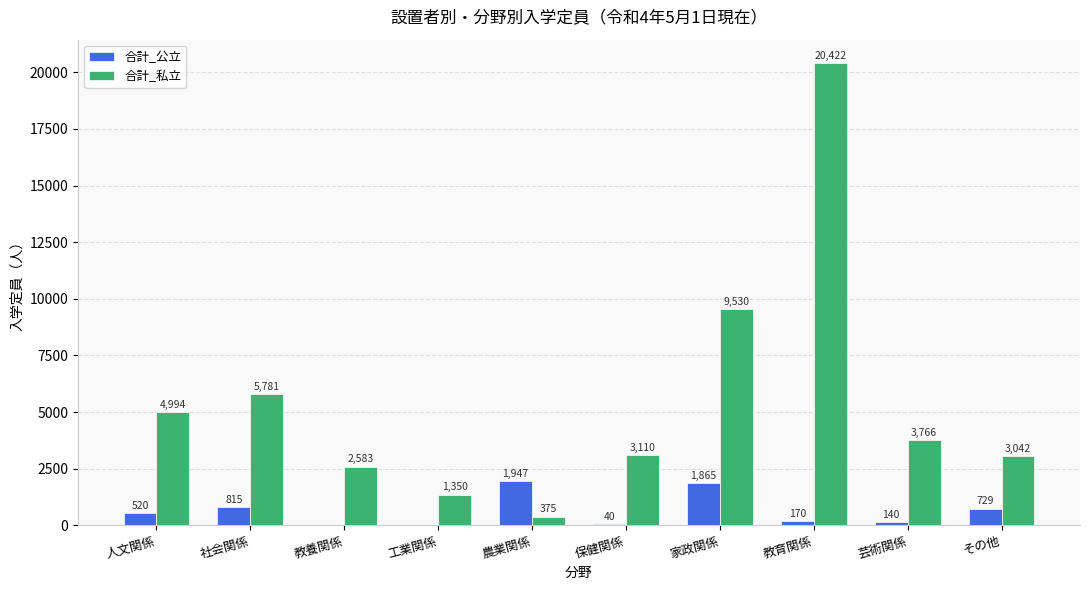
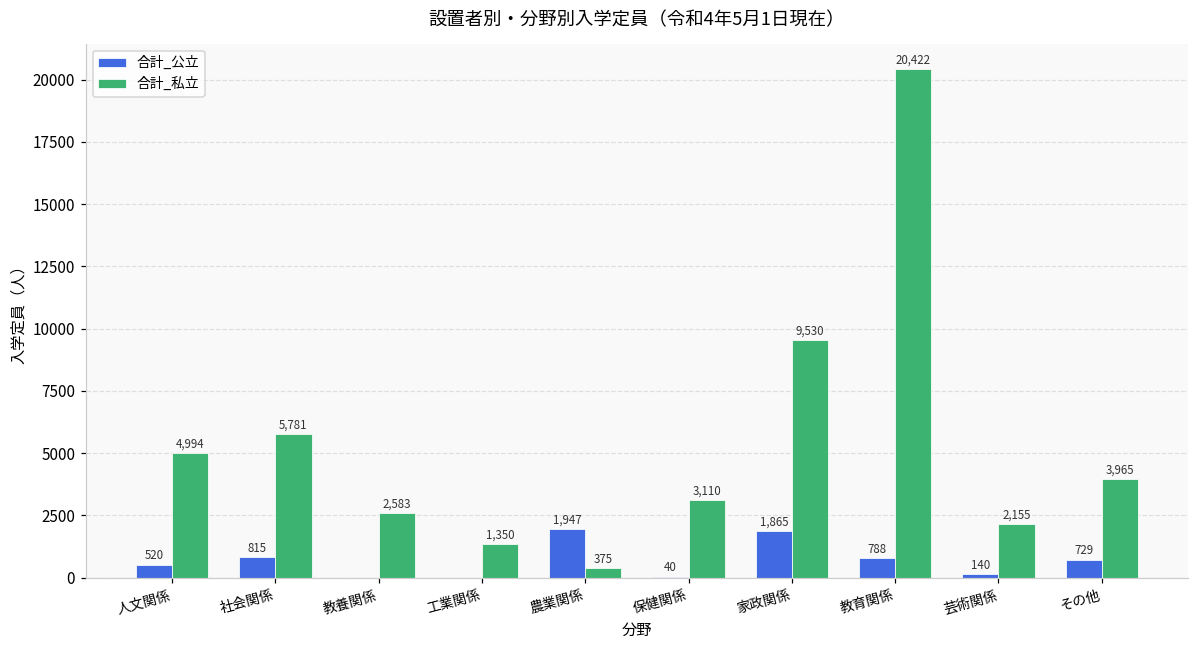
合計_公立, 教育関係: 170 -> 788
合計_私立, 芸術関係: 3,766 -> 2,155
合計_私立, その他: 3,042 -> 3,965
